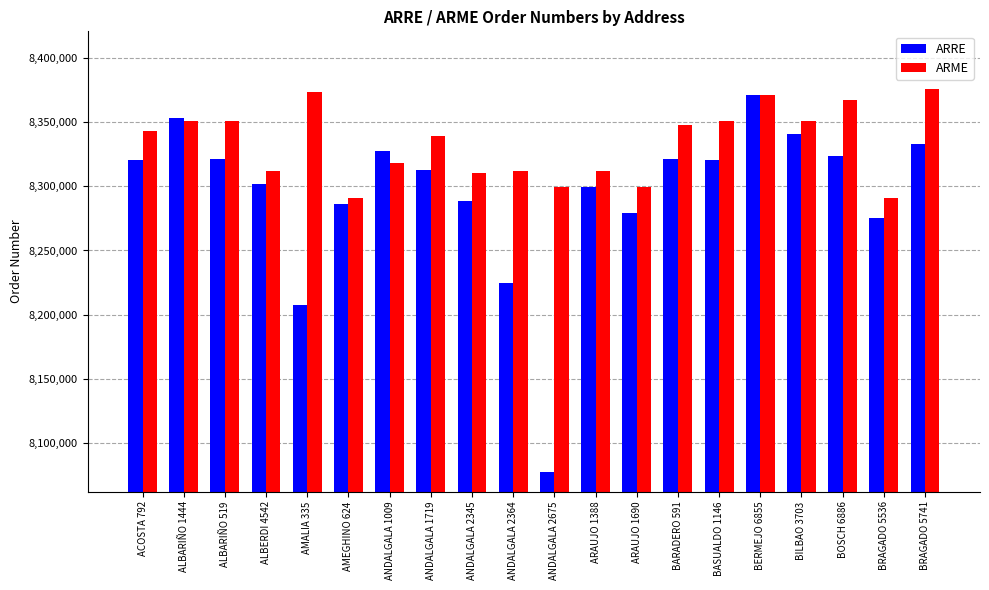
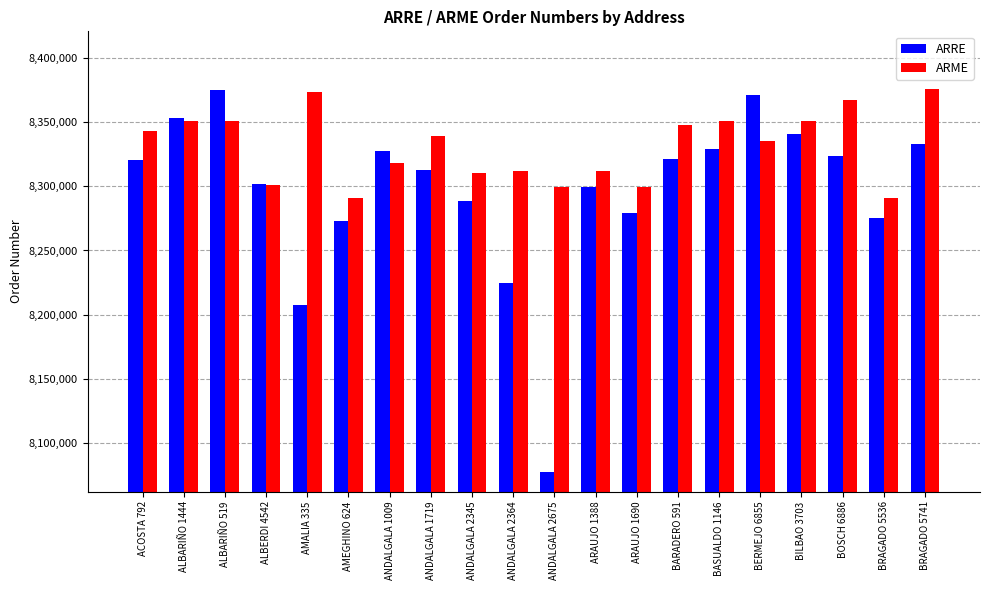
ARRE, ALBARIÑO 519: 8,321,000 -> 8,375,000
ARME, ALBERDI 4542: 8,312,000 -> 8,301,000
ARRE, AMEGHINO 624: 8,286,000 -> 8,273,000
ARRE, BASUALDO 1146: 8,321,000 -> 8,329,000
ARME, BERMEJO 6855: 8,371,000 -> 8,335,000
